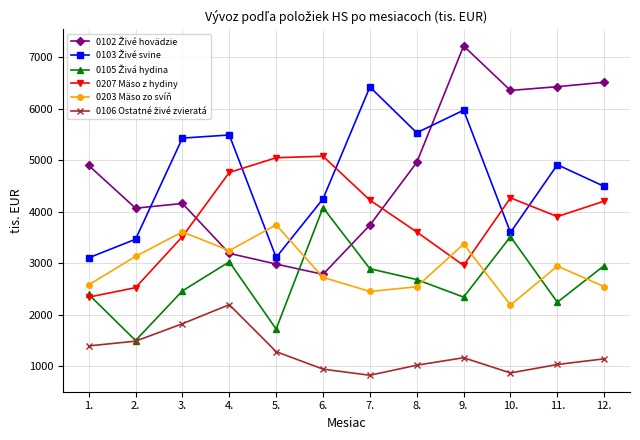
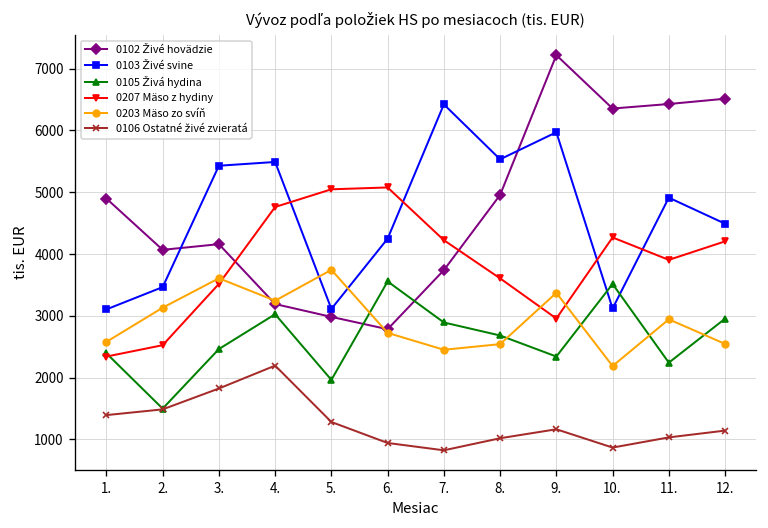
0105 Živá hydina, 5.: 1700 -> 2000
0105 Živá hydina, 6.: 4100 -> 3600
0103 Živé svine, 10.: 3600 -> 3100
